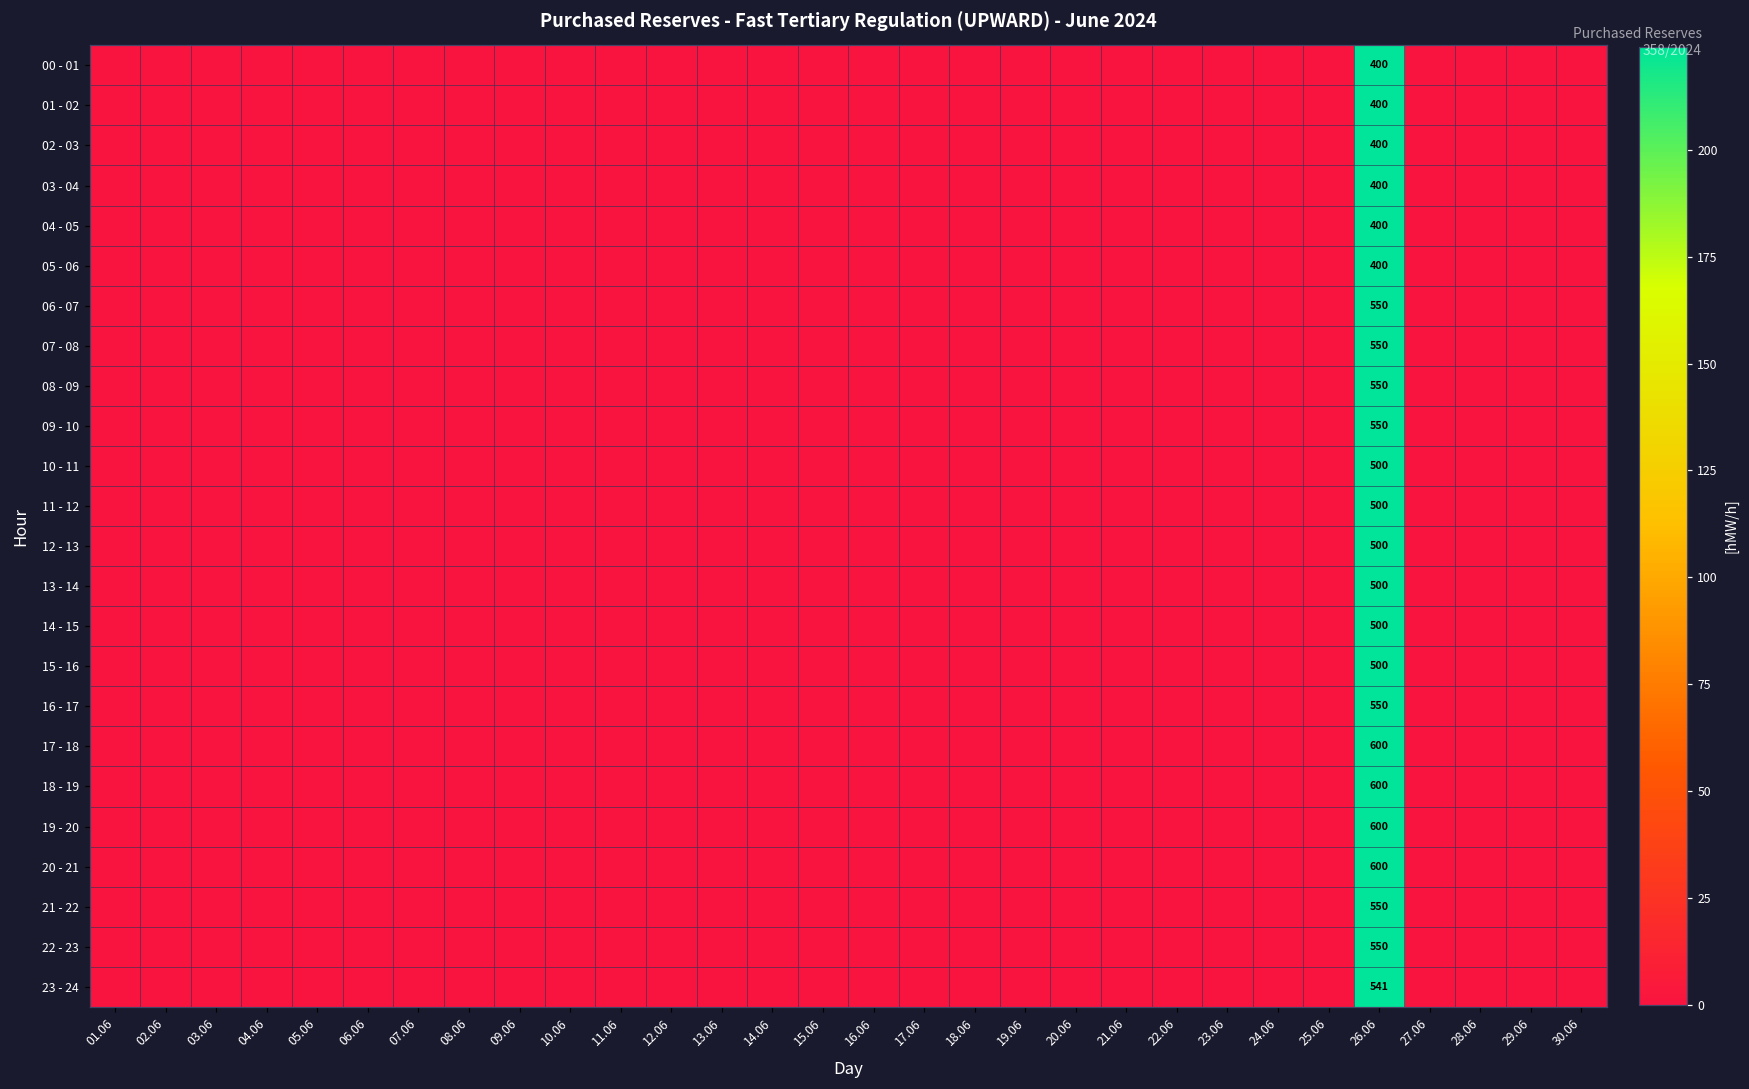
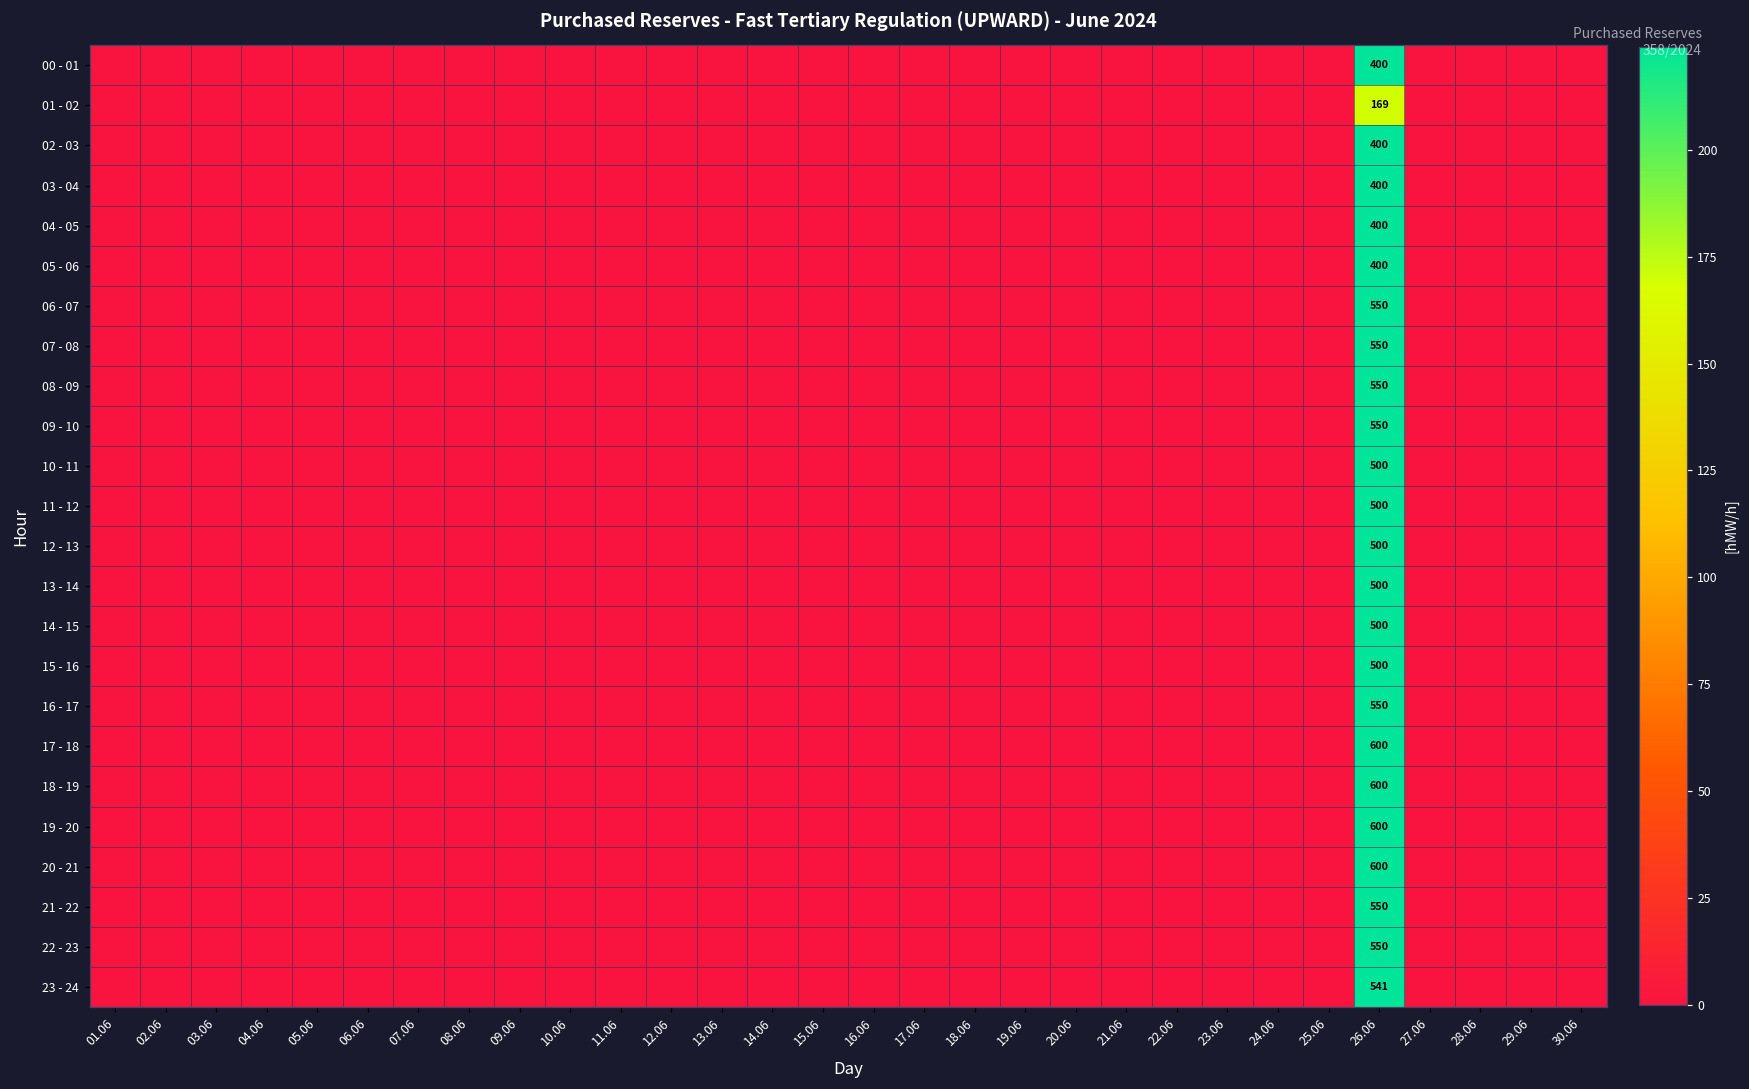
01 - 02, 26.06: 400 -> 169
